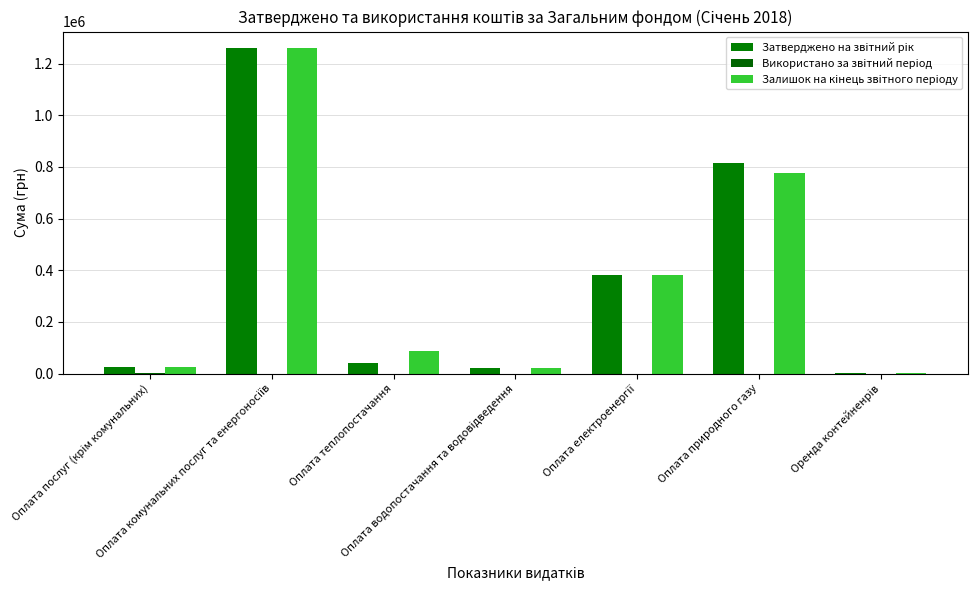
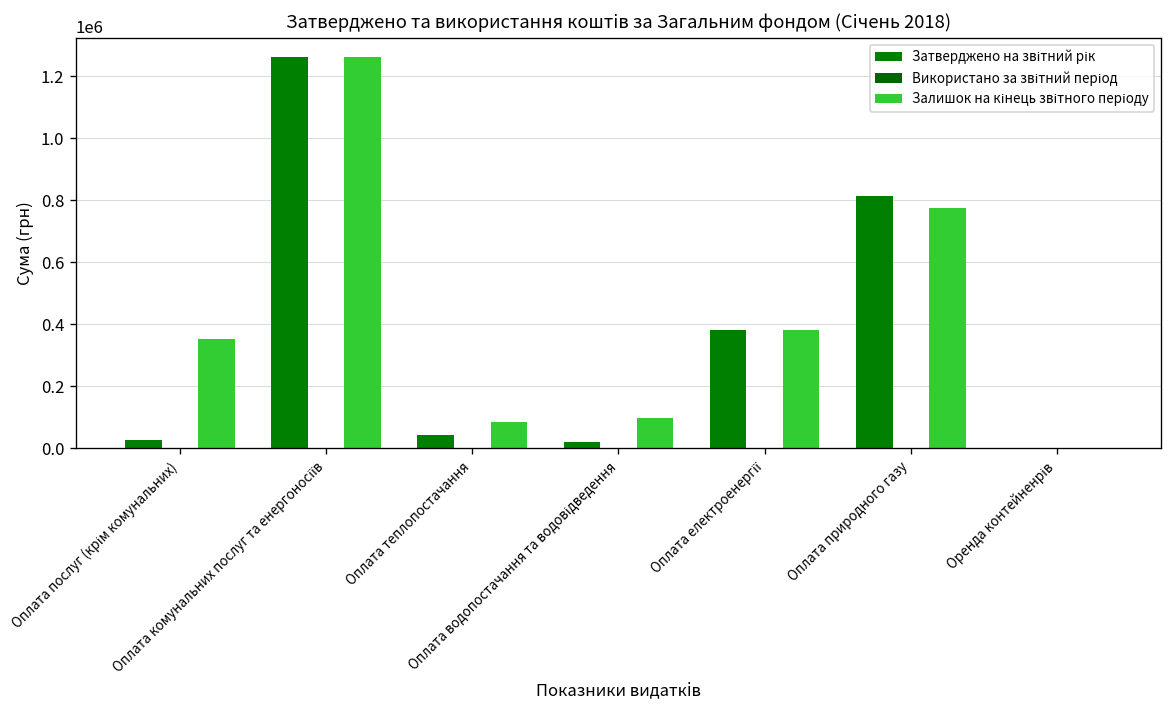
Залишок на кінець звітного періоду, Оплата послуг (крім комунальних): 30000 -> 350000
Залишок на кінець звітного періоду, Оплата водопостачання та водовідведення: 20000 -> 100000
